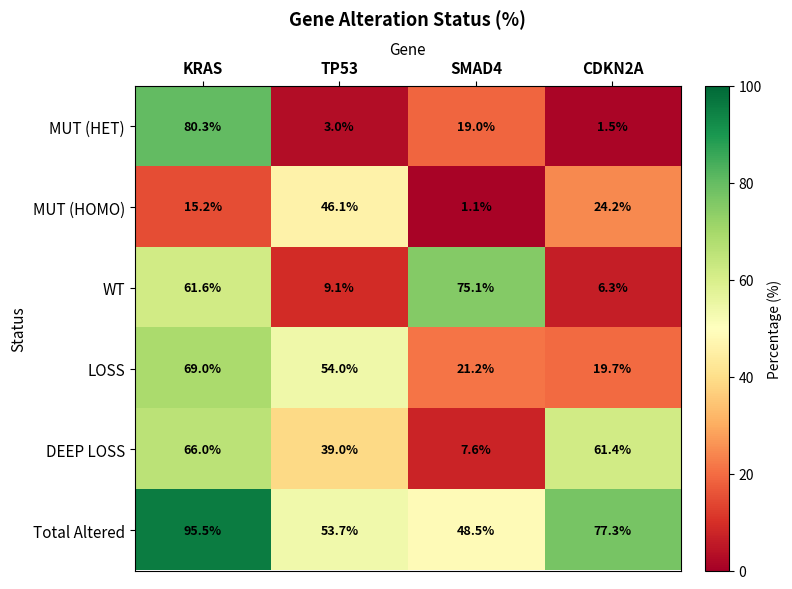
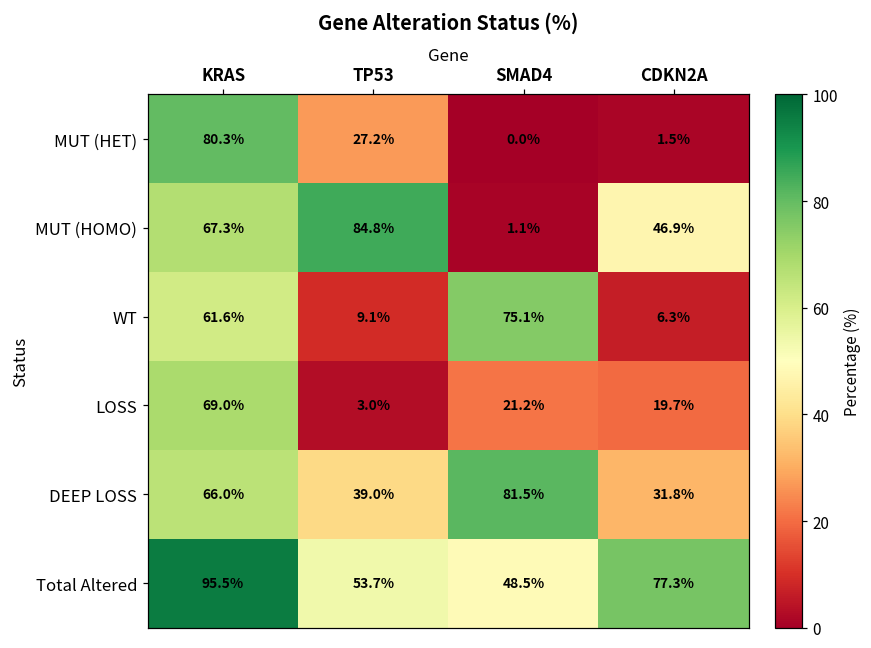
MUT (HET), TP53: 3.0% -> 27.2%
MUT (HET), SMAD4: 19.0% -> 0.0%
MUT (HOMO), KRAS: 15.2% -> 67.3%
MUT (HOMO), TP53: 46.1% -> 84.8%
MUT (HOMO), CDKN2A: 24.2% -> 46.9%
LOSS, TP53: 54.0% -> 3.0%
DEEP LOSS, SMAD4: 7.6% -> 81.5%
DEEP LOSS, CDKN2A: 61.4% -> 31.8%
